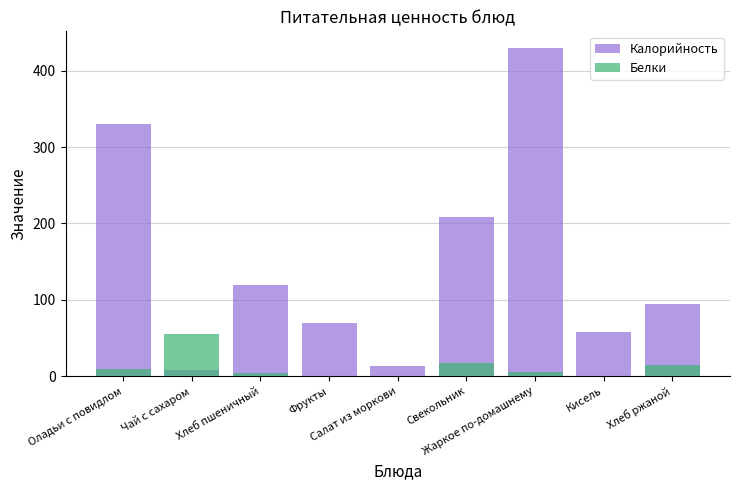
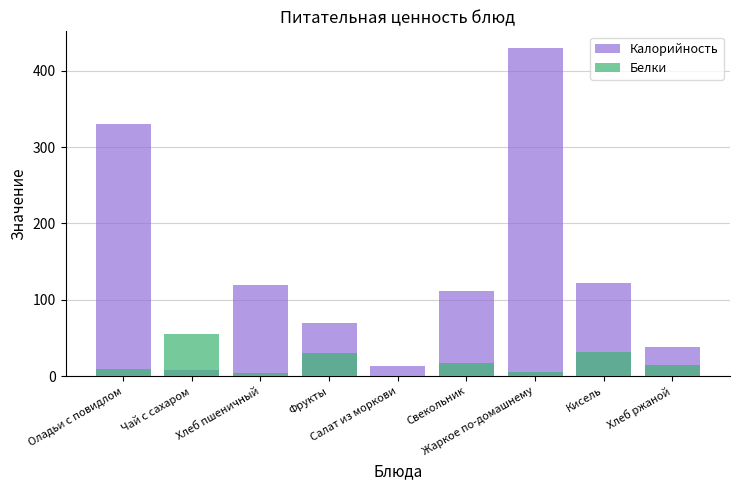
Белки, Фрукты: 0 -> 30
Калорийность, Свекольник: 210 -> 110
Калорийность, Кисель: 60 -> 120
Белки, Кисель: 0 -> 30
Калорийность, Хлеб ржаной: 100 -> 40
